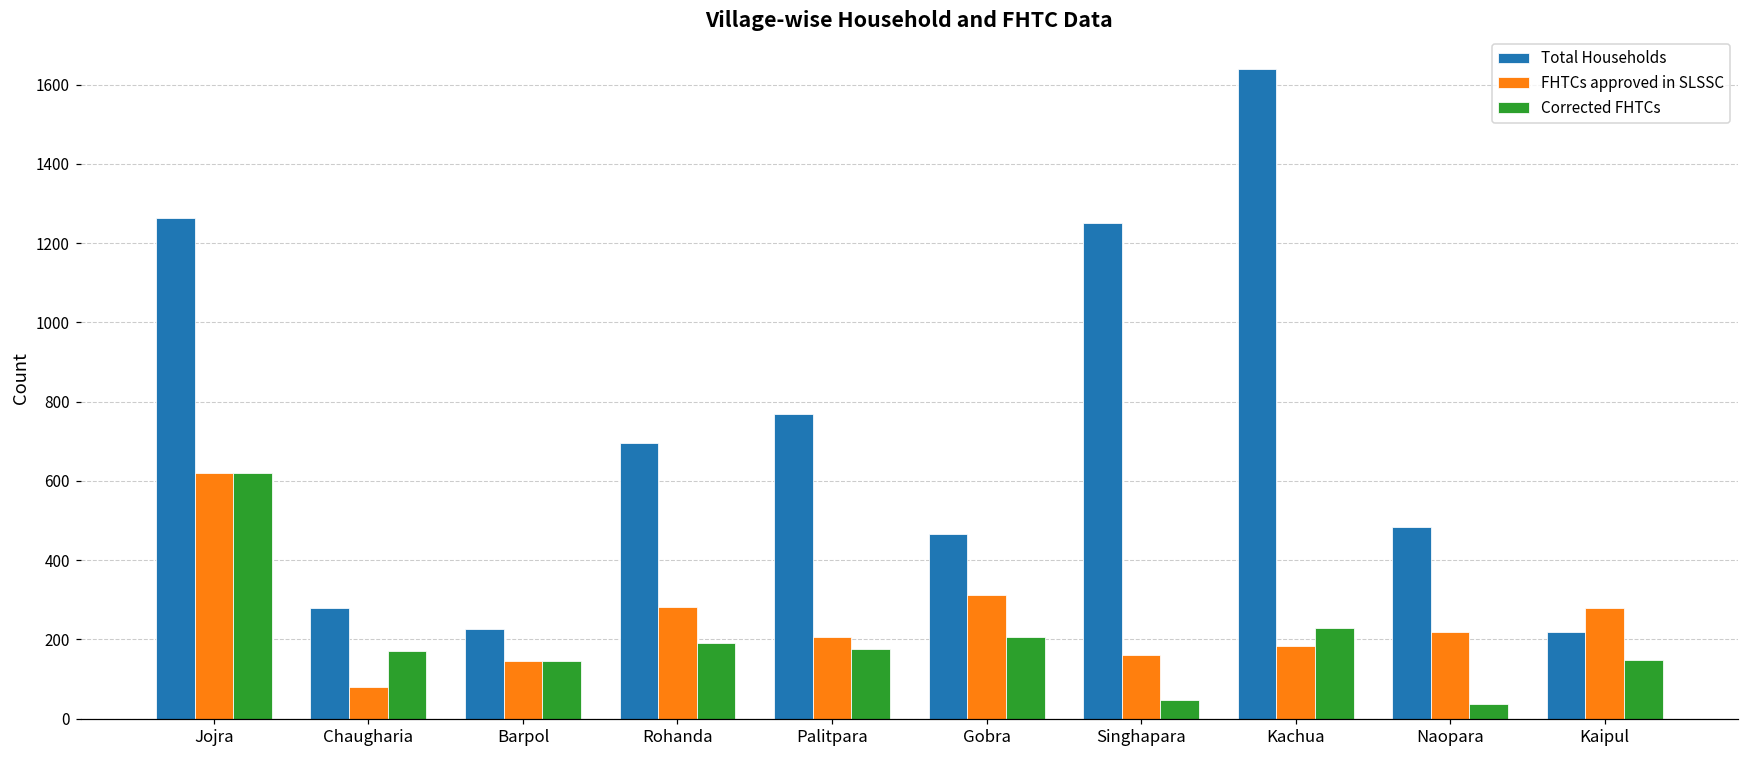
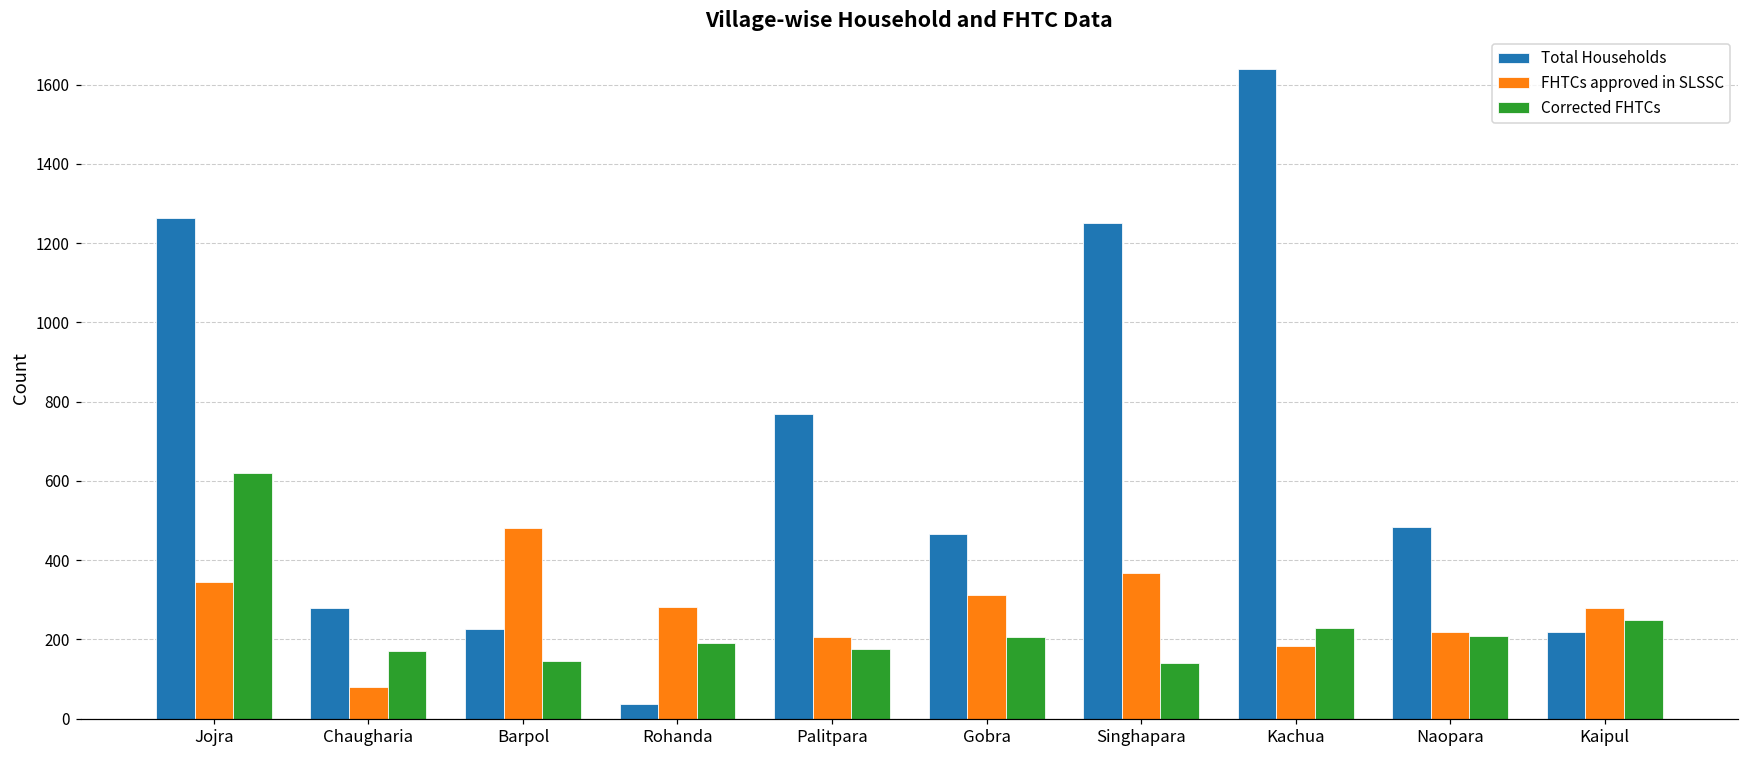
FHTCs approved in SLSSC, Jojra: 620 -> 350
FHTCs approved in SLSSC, Barpol: 150 -> 480
Total Households, Rohanda: 700 -> 40
FHTCs approved in SLSSC, Singhapara: 160 -> 370
Corrected FHTCs, Singhapara: 50 -> 140
Corrected FHTCs, Naopara: 40 -> 210
Corrected FHTCs, Kaipul: 150 -> 250
